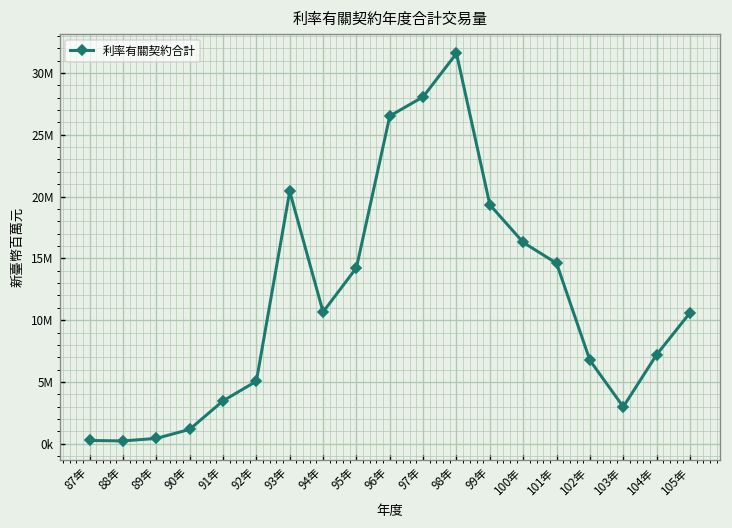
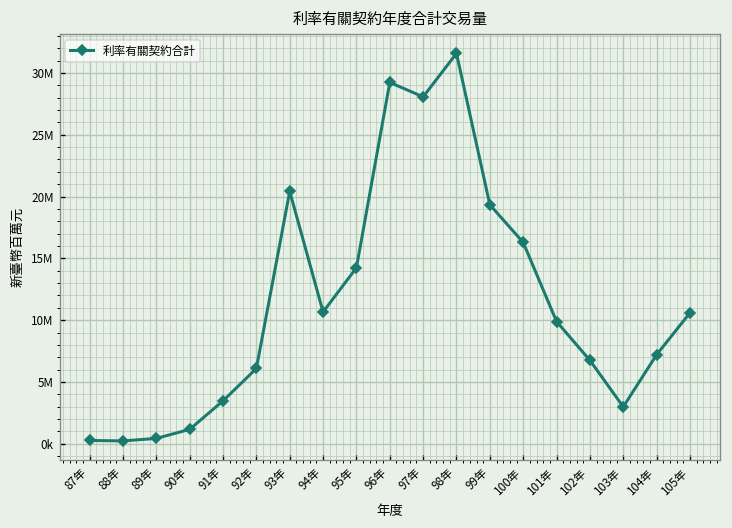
92年: 5100000 -> 6100000
96年: 26500000 -> 29200000
101年: 14600000 -> 9900000
